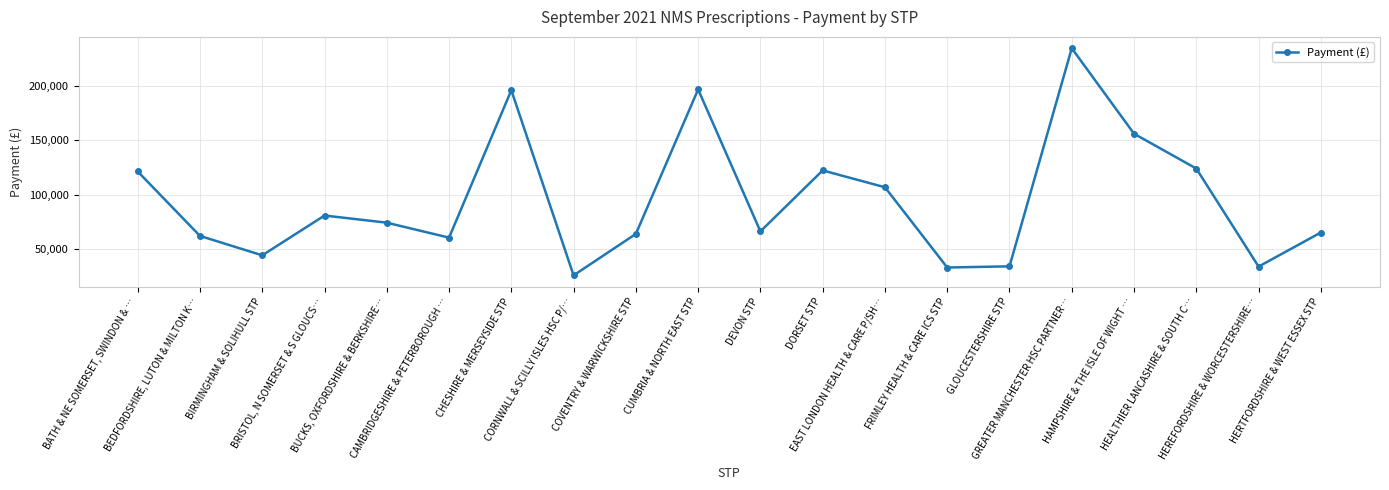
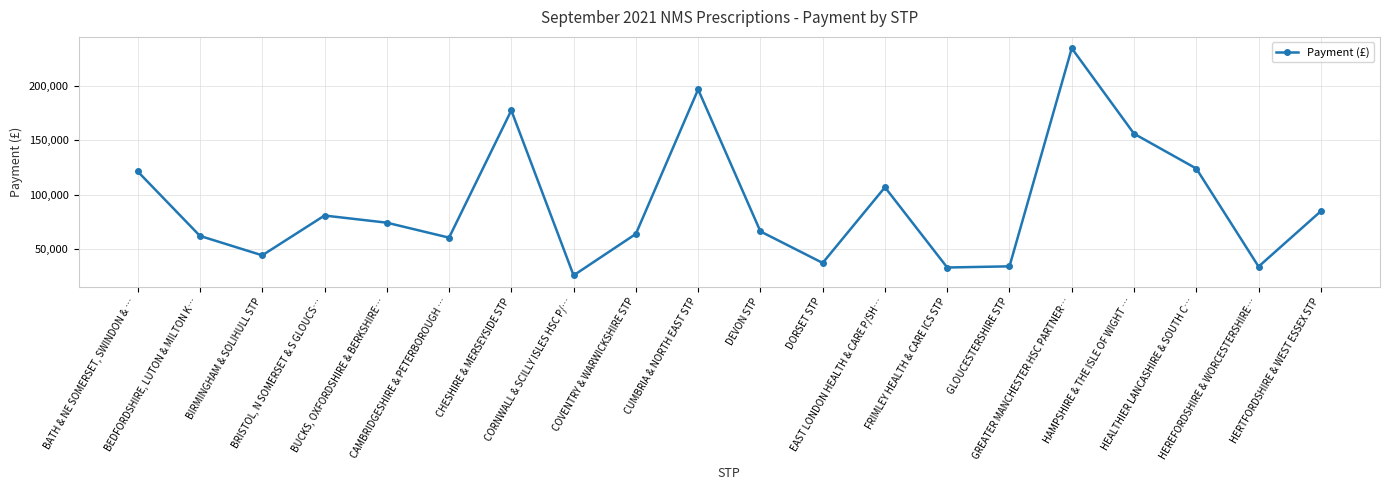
CHESHIRE & MERSEYSIDE STP: 196,000 -> 178,000
DORSET STP: 122,000 -> 37,000
HERTFORDSHIRE & WEST ESSEX STP: 65,000 -> 85,000
